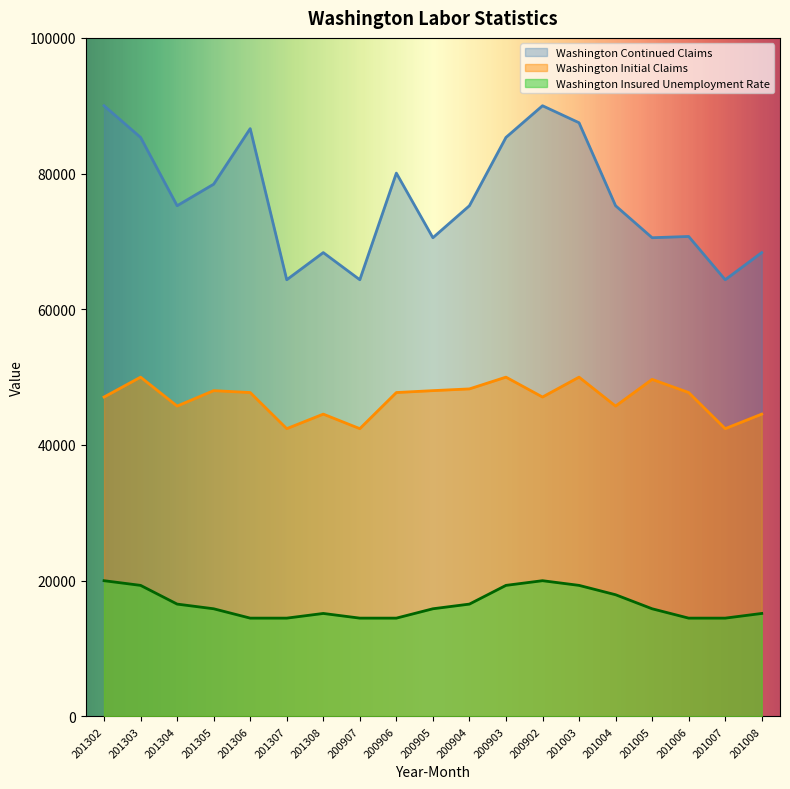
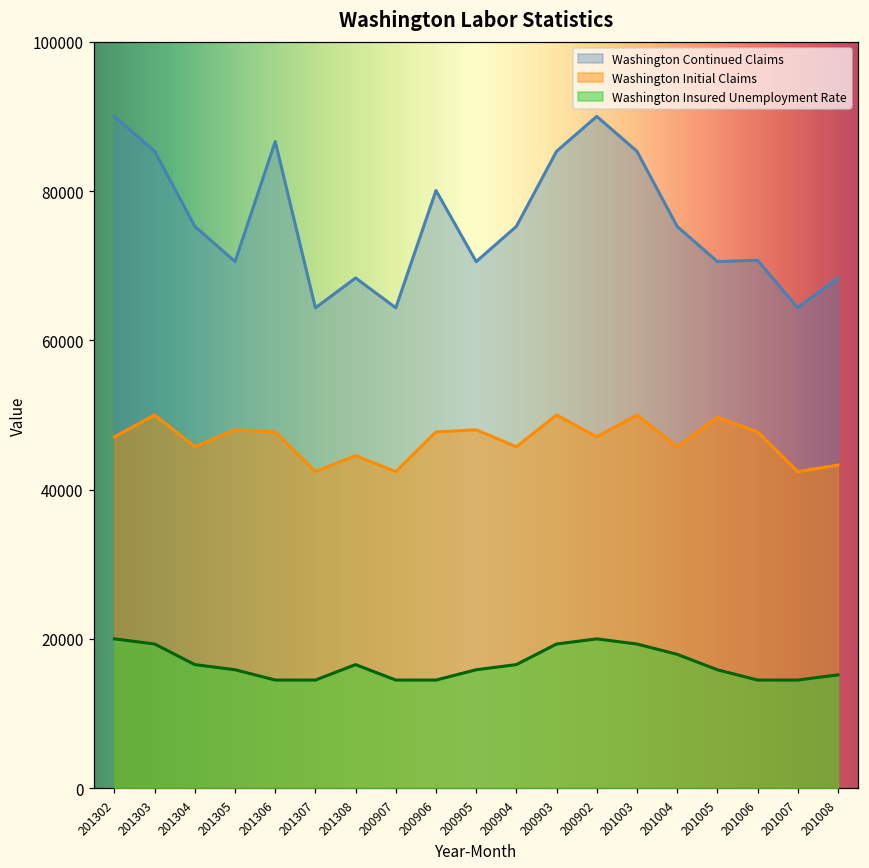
Washington Continued Claims, 201305: 78000 -> 71000
Washington Insured Unemployment Rate, 201308: 15000 -> 17000
Washington Initial Claims, 200904: 48000 -> 46000
Washington Continued Claims, 201003: 87000 -> 85000
Washington Initial Claims, 201008: 45000 -> 43000
